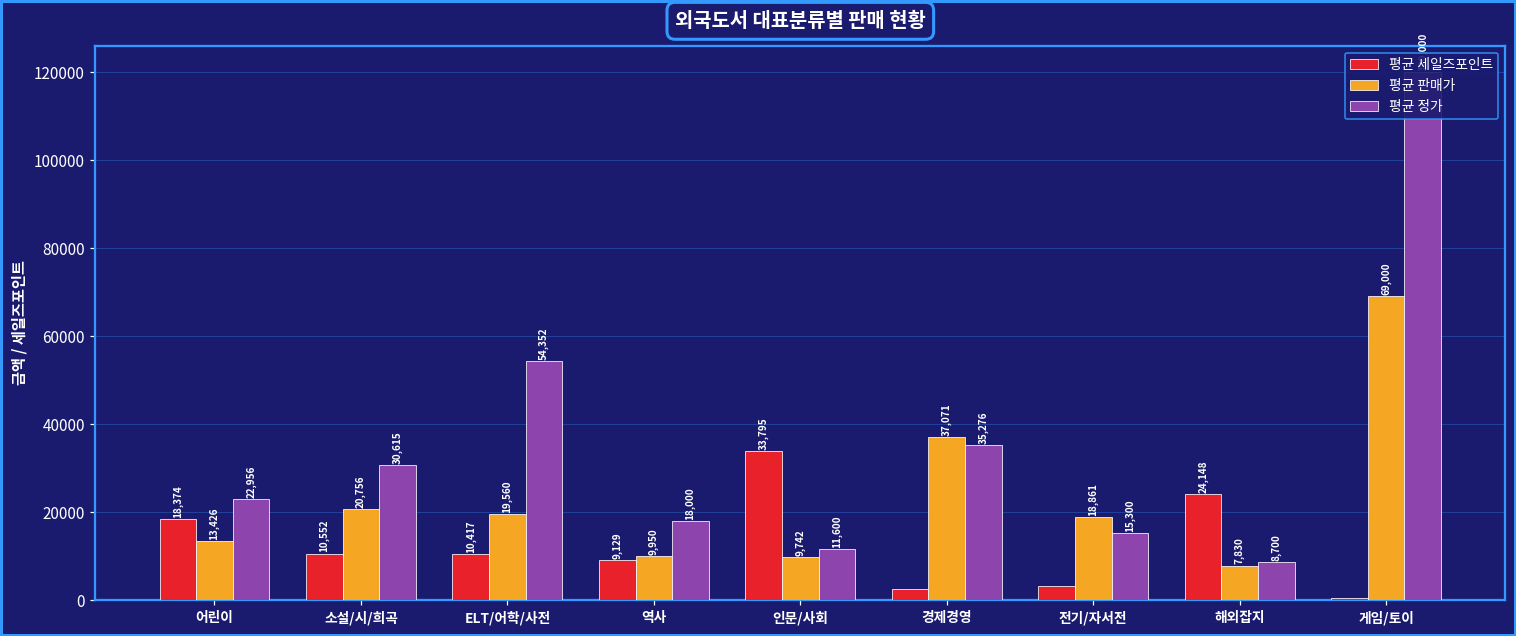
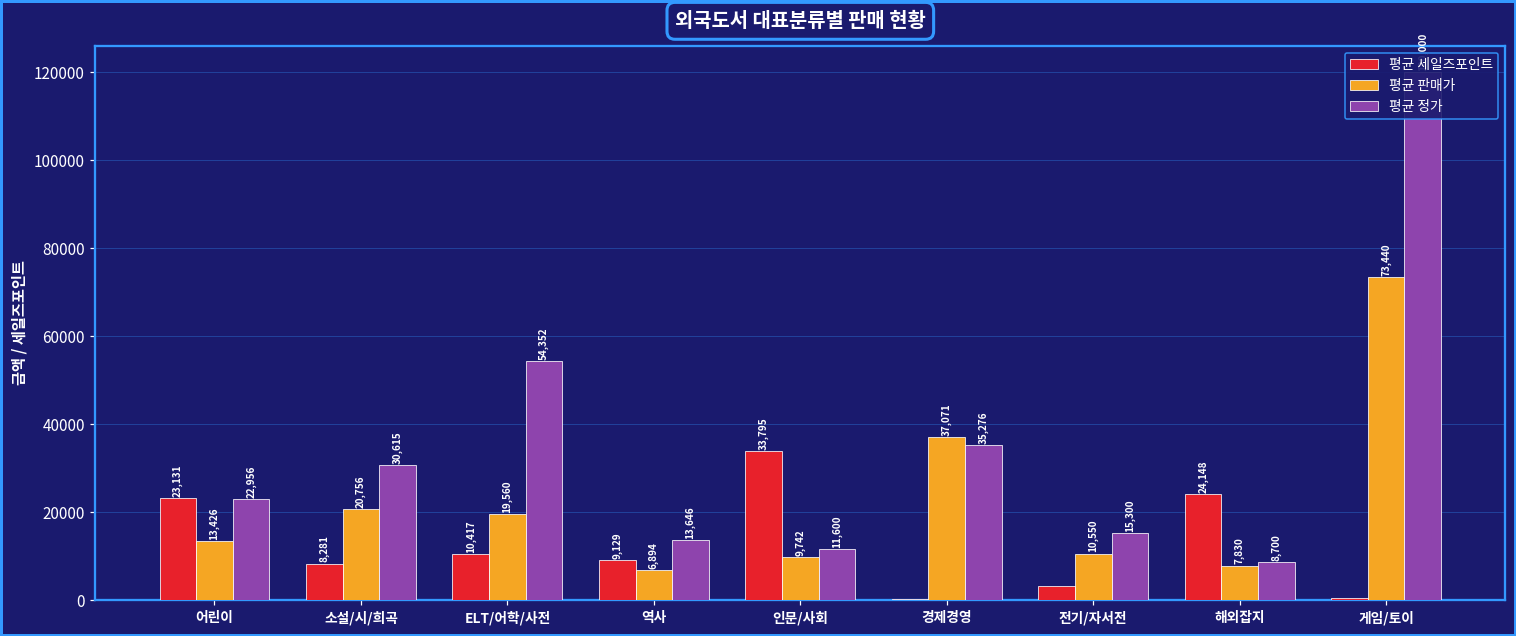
평균 세일즈포인트, 어린이: 18,374 -> 23,131
평균 세일즈포인트, 소설/시/희곡: 10,552 -> 8,281
평균 판매가, 역사: 9,950 -> 6,894
평균 정가, 역사: 18,000 -> 13,646
평균 세일즈포인트, 경제경영: 3000 -> 0
평균 판매가, 전기/자서전: 18,861 -> 10,550
평균 판매가, 게임/토이: 69,000 -> 73,440
